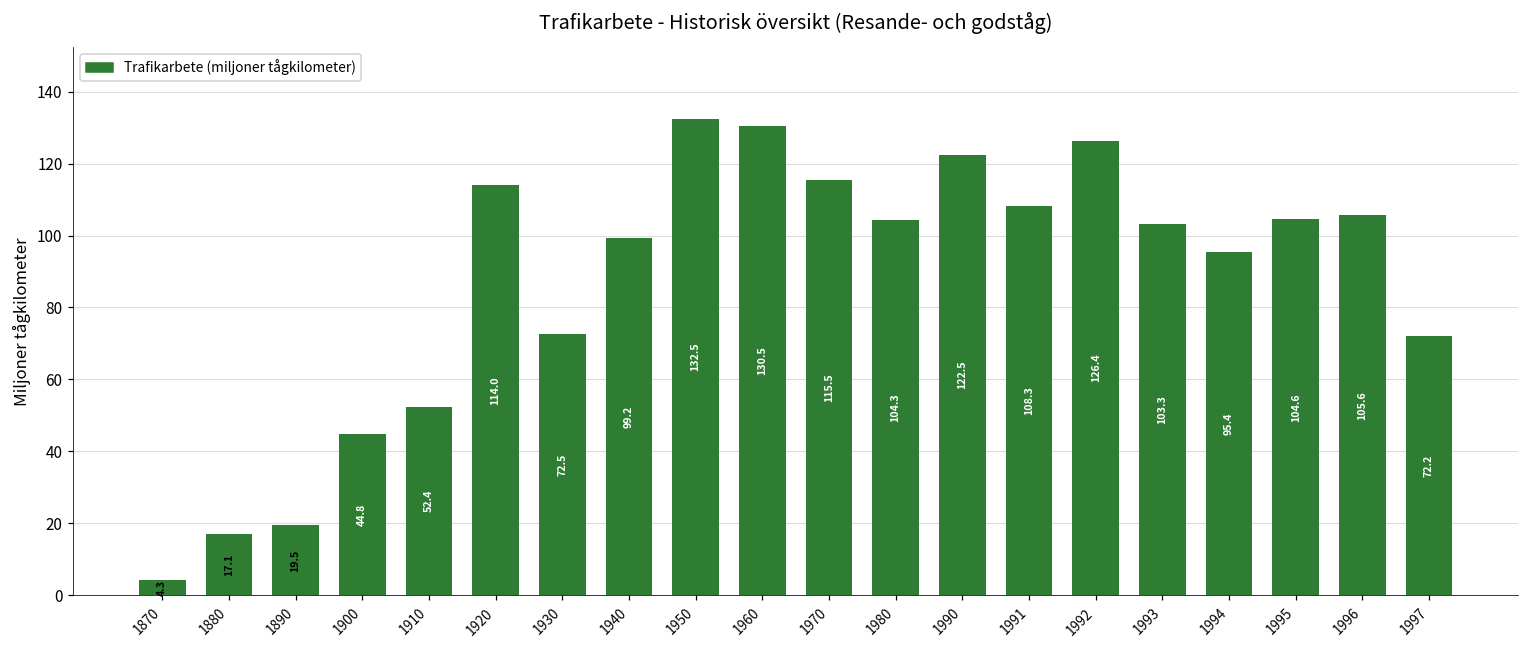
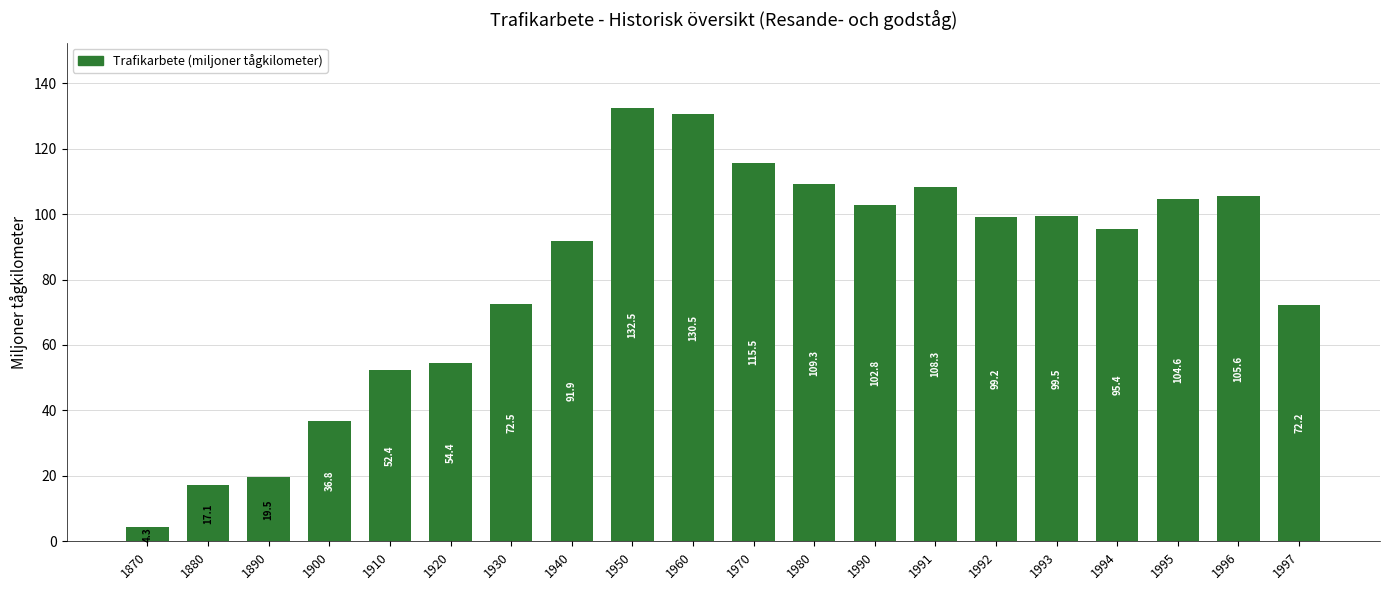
1900: 44.8 -> 36.8
1920: 114.0 -> 54.4
1940: 99.2 -> 91.9
1980: 104.3 -> 109.3
1990: 122.5 -> 102.8
1992: 126.4 -> 99.2
1993: 103.3 -> 99.5
